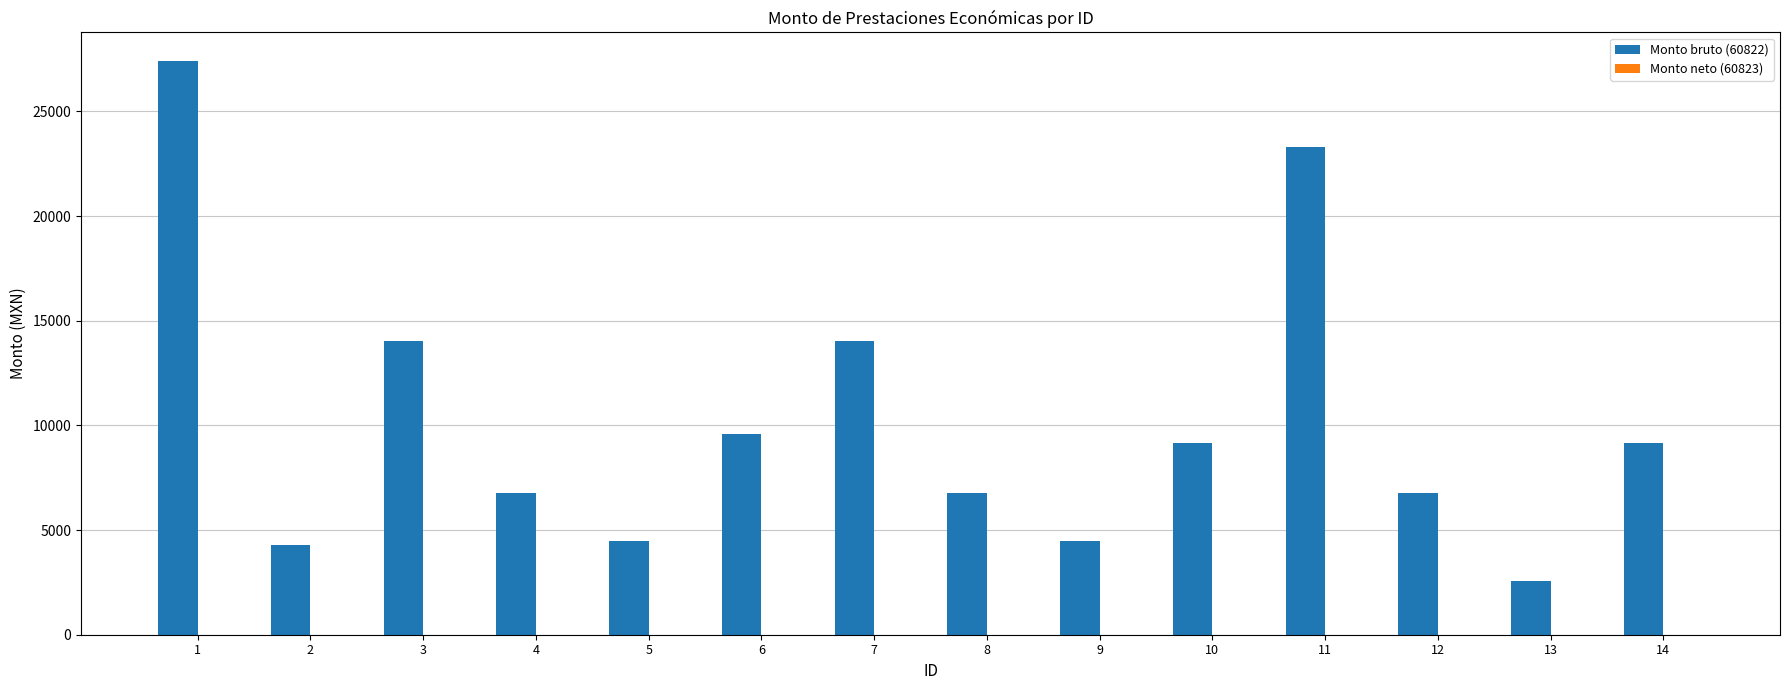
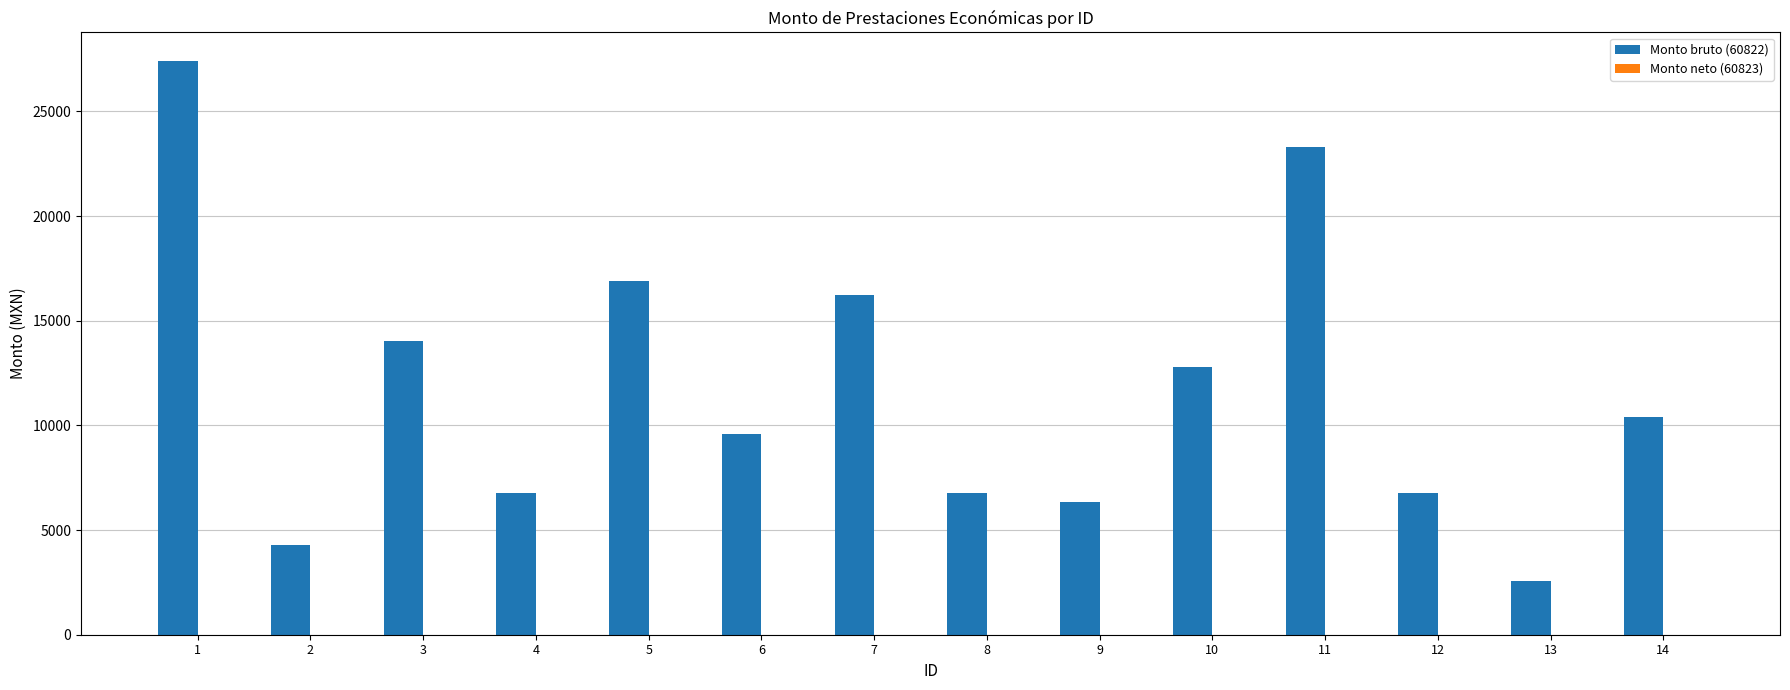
Monto bruto (60822), 5: 4500 -> 16900
Monto bruto (60822), 7: 14000 -> 16200
Monto bruto (60822), 9: 4500 -> 6400
Monto bruto (60822), 10: 9100 -> 12800
Monto bruto (60822), 14: 9100 -> 10400
